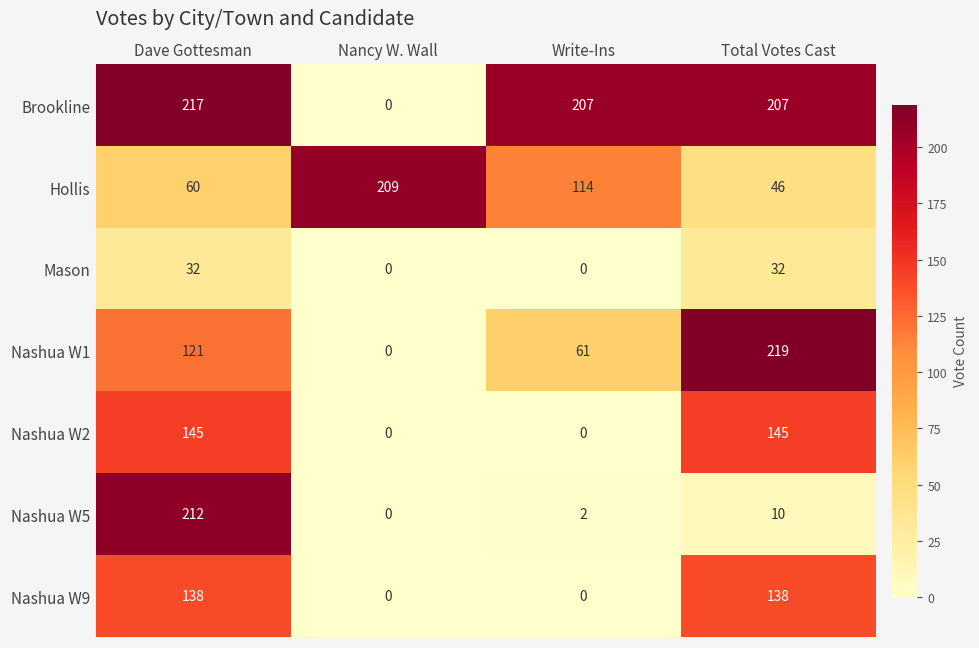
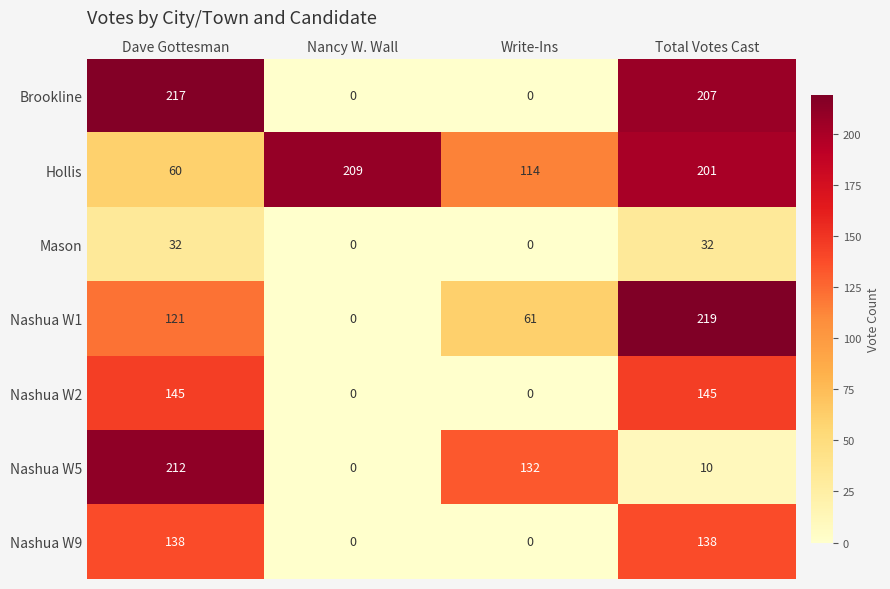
Brookline, Write-Ins: 207 -> 0
Hollis, Total Votes Cast: 46 -> 201
Nashua W5, Write-Ins: 2 -> 132
